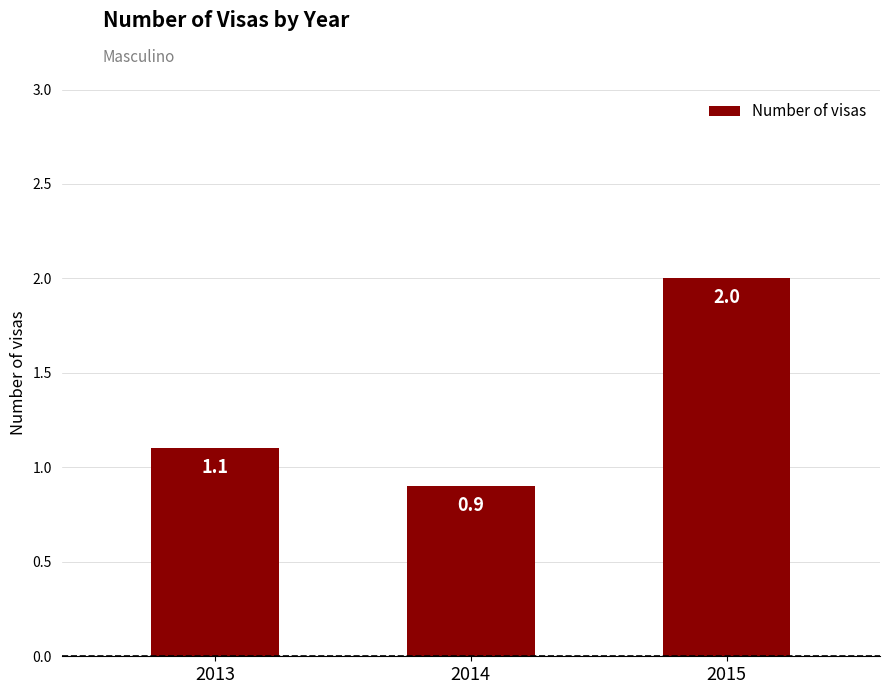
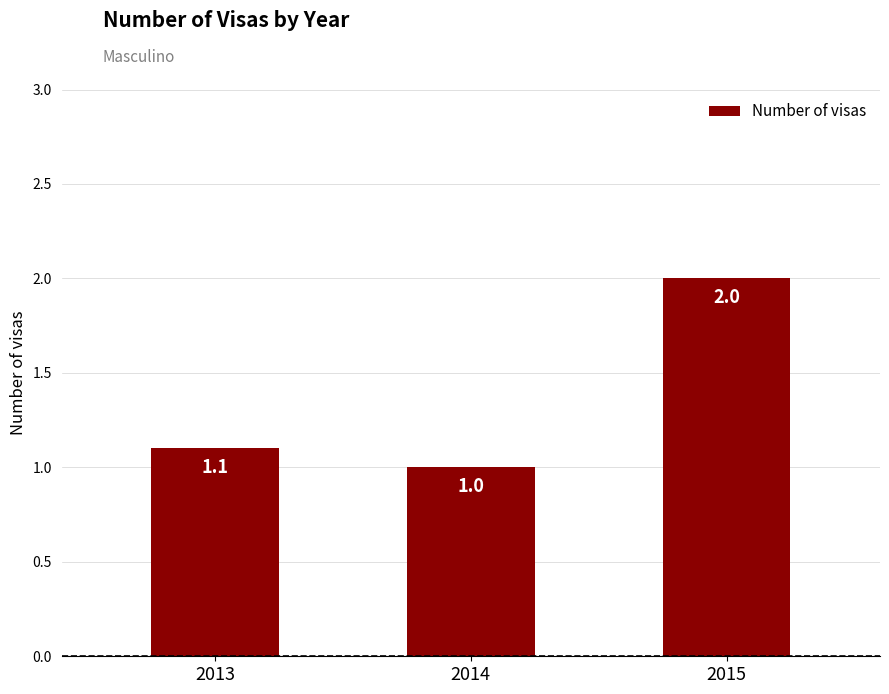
2014: 0.9 -> 1.0
